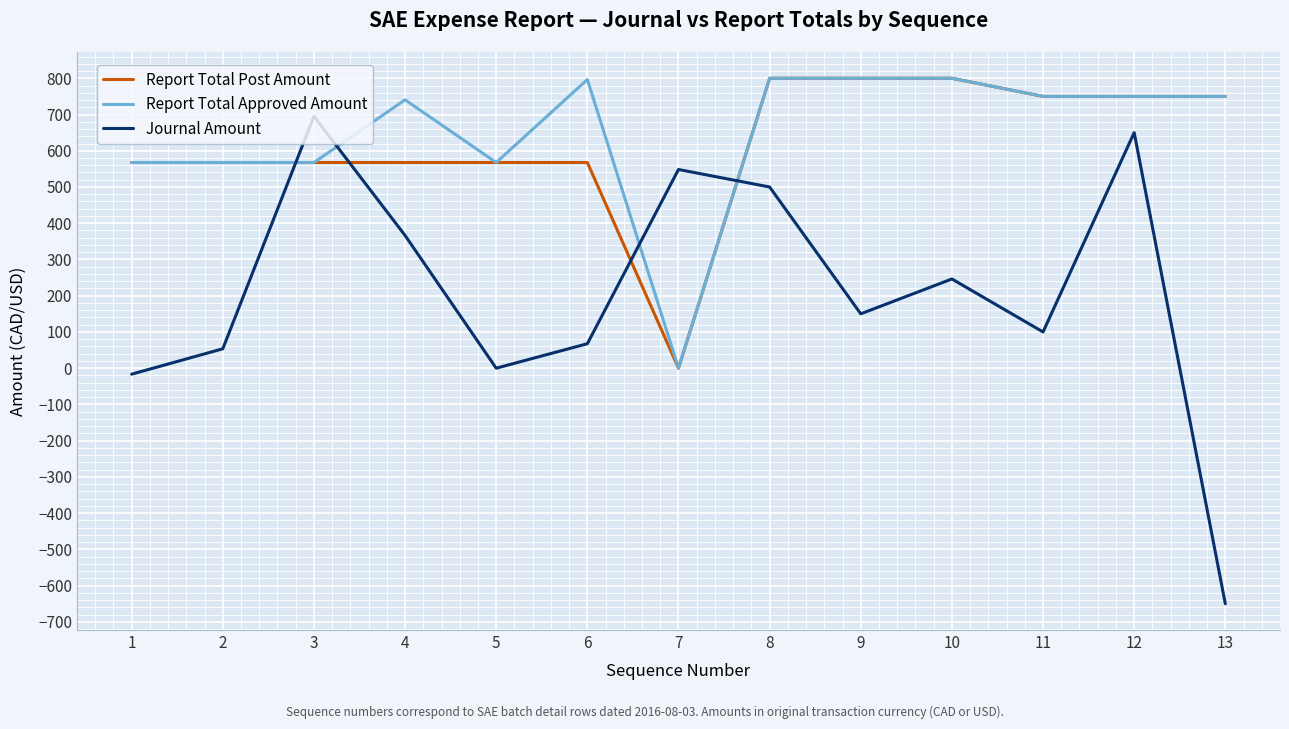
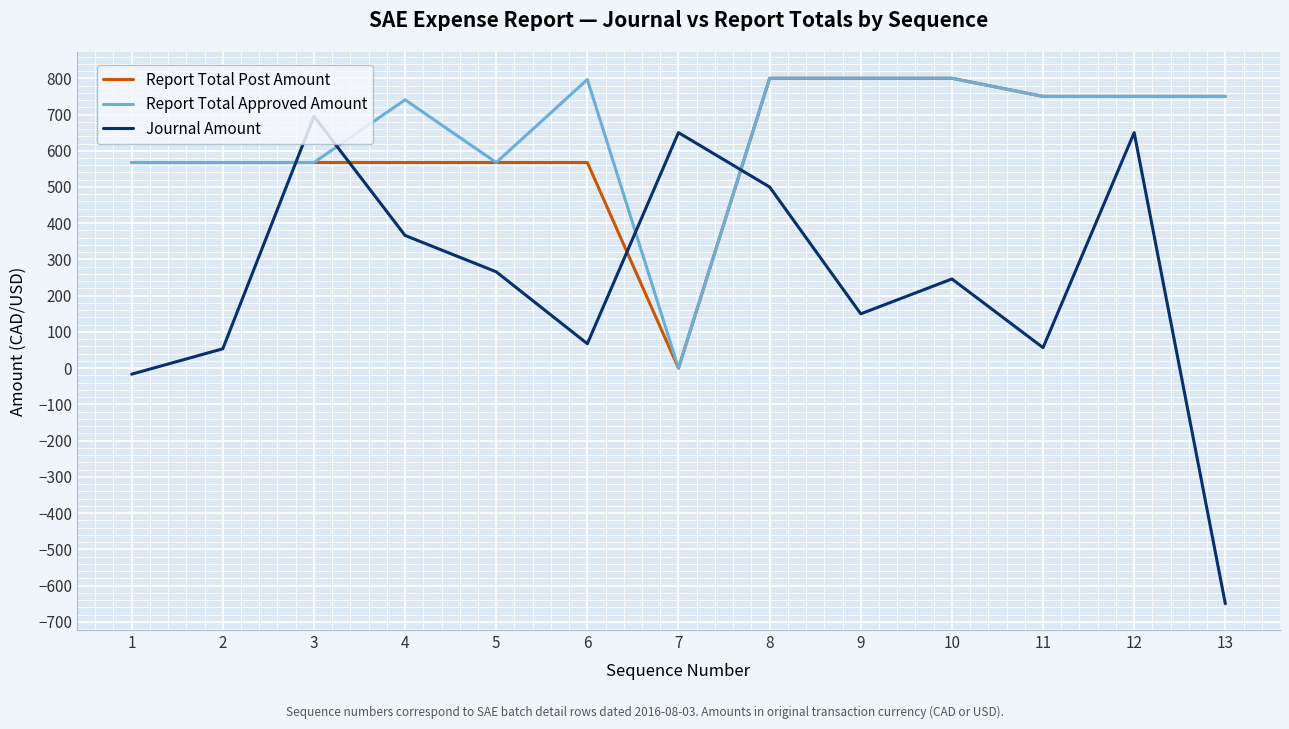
Journal Amount, 5: 0 -> 270
Journal Amount, 7: 550 -> 650
Journal Amount, 11: 100 -> 60
